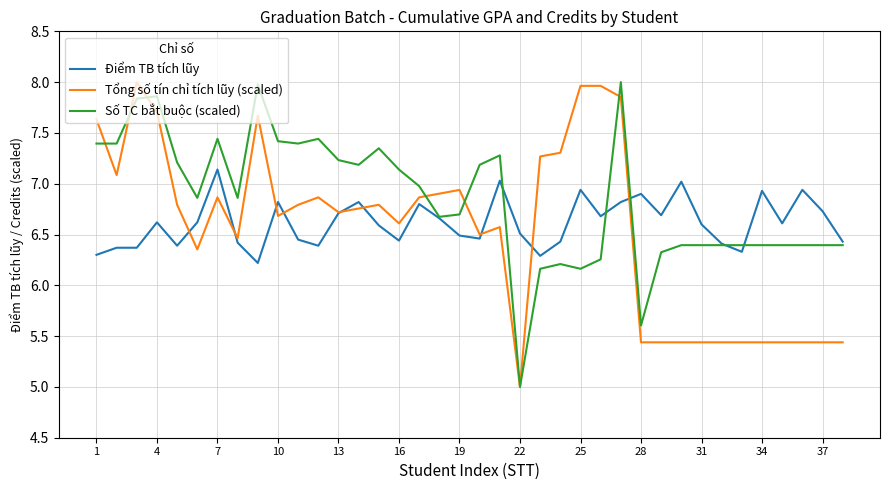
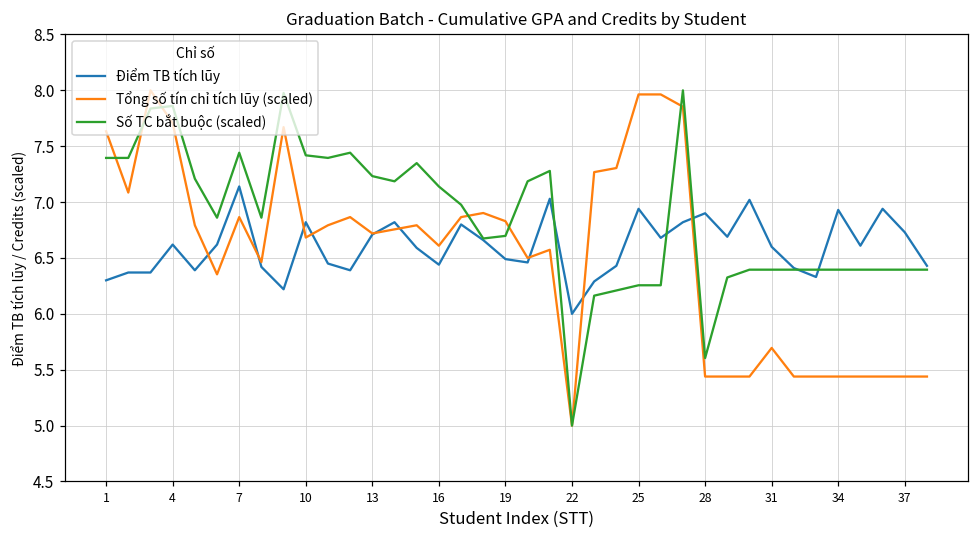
Tổng số tín chỉ tích lũy (scaled), 19: 6.94 -> 6.83
Điểm TB tích lũy, 22: 6.51 -> 6.00
Số TC bắt buộc (scaled), 25: 6.16 -> 6.26
Tổng số tín chỉ tích lũy (scaled), 31: 5.44 -> 5.70
